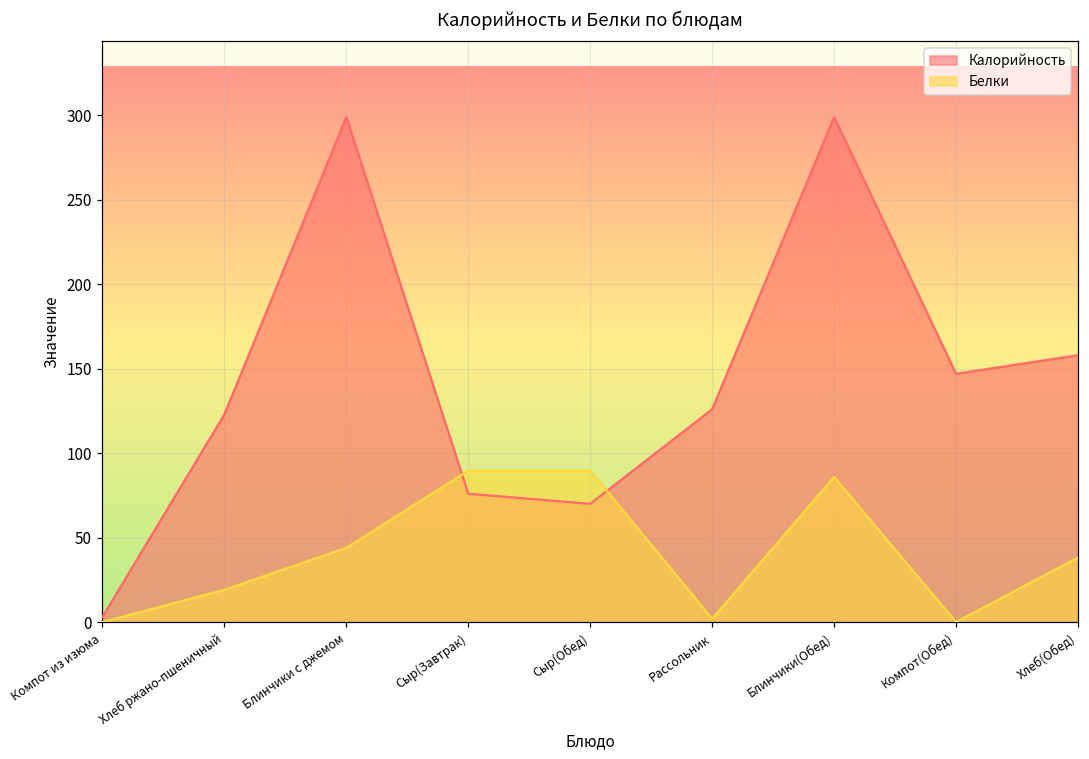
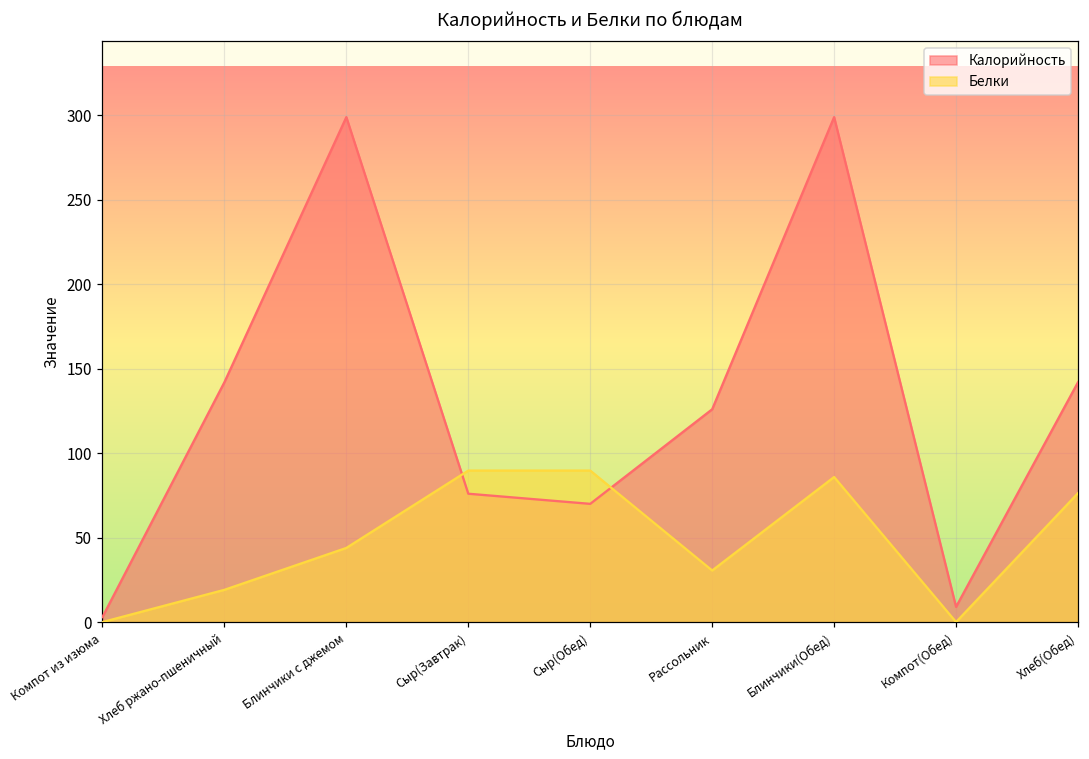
Калорийность, Хлеб ржано-пшеничный: 123 -> 142
Белки, Рассольник: 2 -> 31
Калорийность, Компот(Обед): 147 -> 9
Калорийность, Хлеб(Обед): 158 -> 142
Белки, Хлеб(Обед): 38 -> 76
